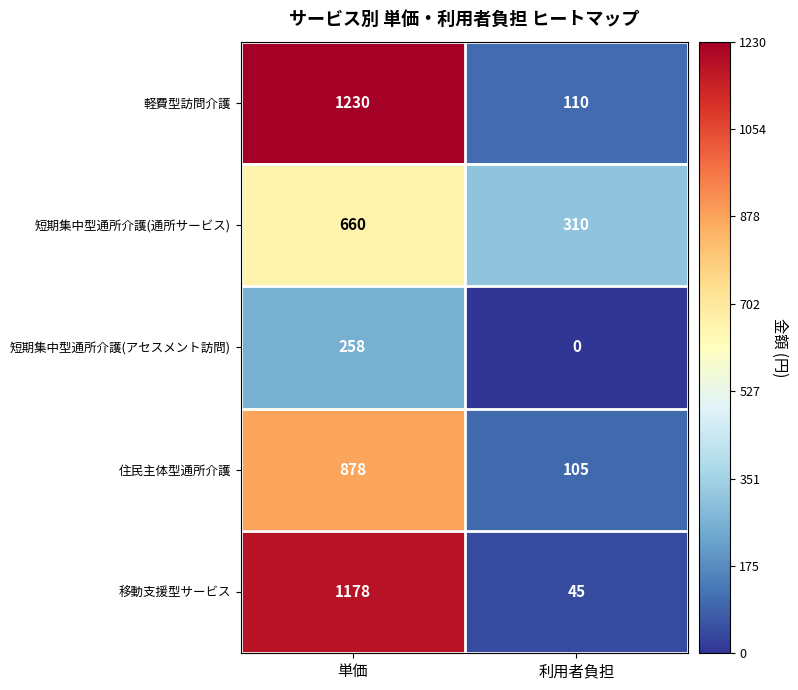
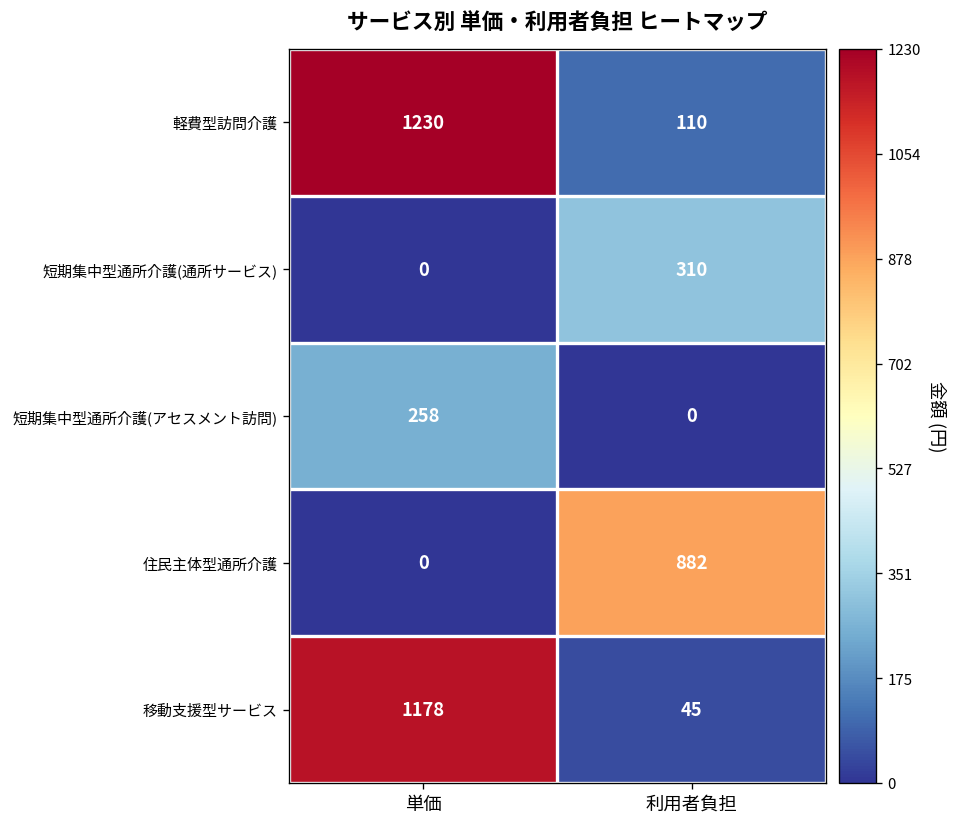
短期集中型通所介護(通所サービス), 単価: 660 -> 0
住民主体型通所介護, 単価: 878 -> 0
住民主体型通所介護, 利用者負担: 105 -> 882
